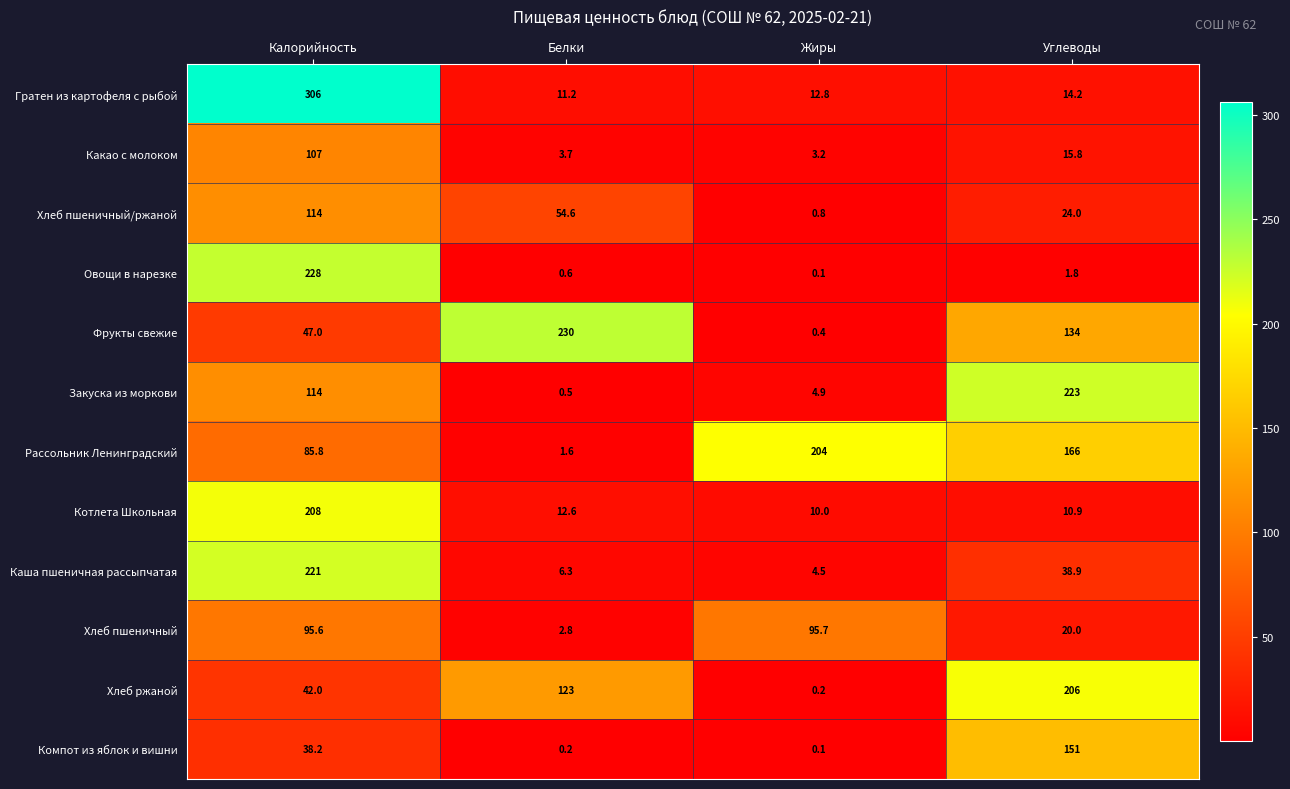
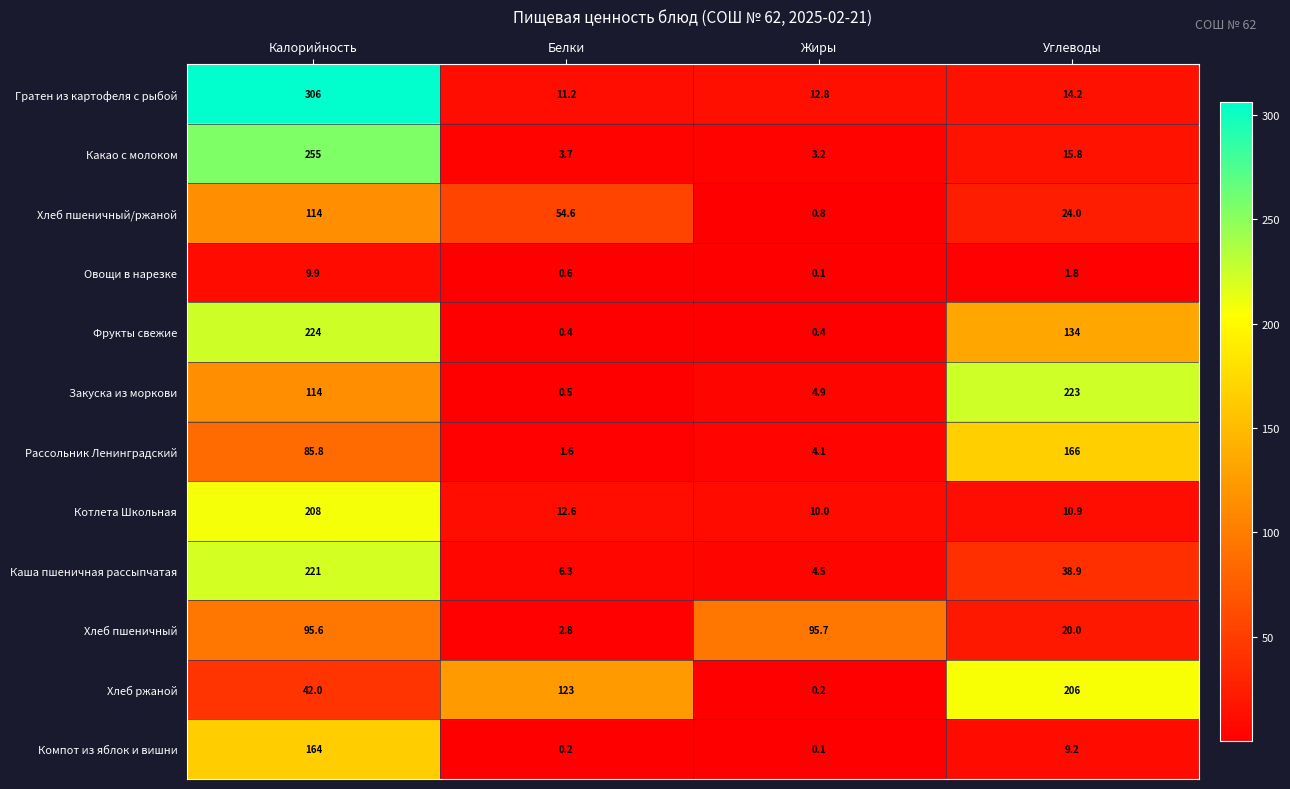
Какао с молоком, Калорийность: 107 -> 255
Овощи в нарезке, Калорийность: 228 -> 9.9
Фрукты свежие, Калорийность: 47.0 -> 224
Фрукты свежие, Белки: 230 -> 0.4
Рассольник Ленинградский, Жиры: 204 -> 4.1
Компот из яблок и вишни, Калорийность: 38.2 -> 164
Компот из яблок и вишни, Углеводы: 151 -> 9.2
